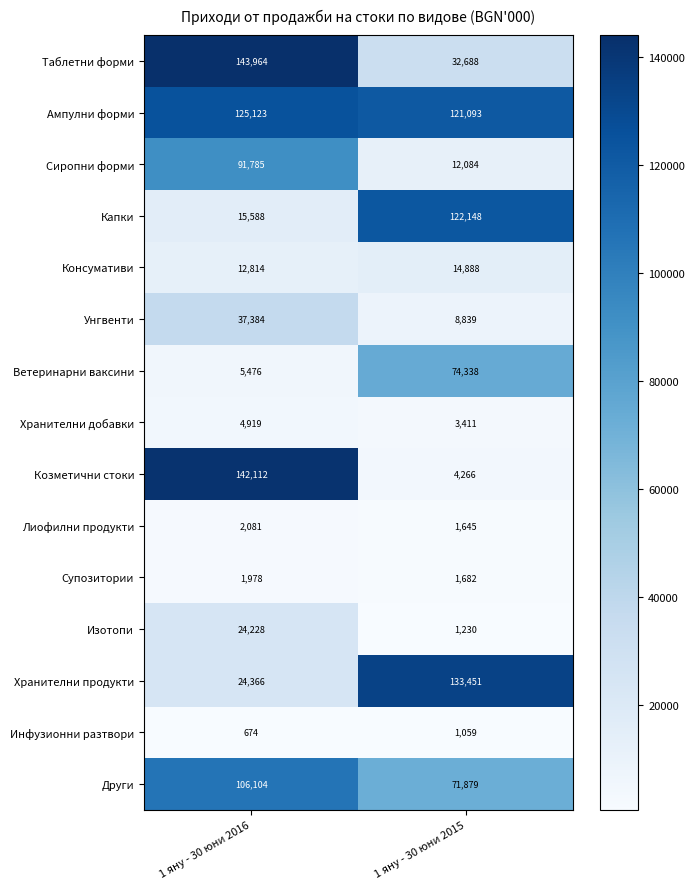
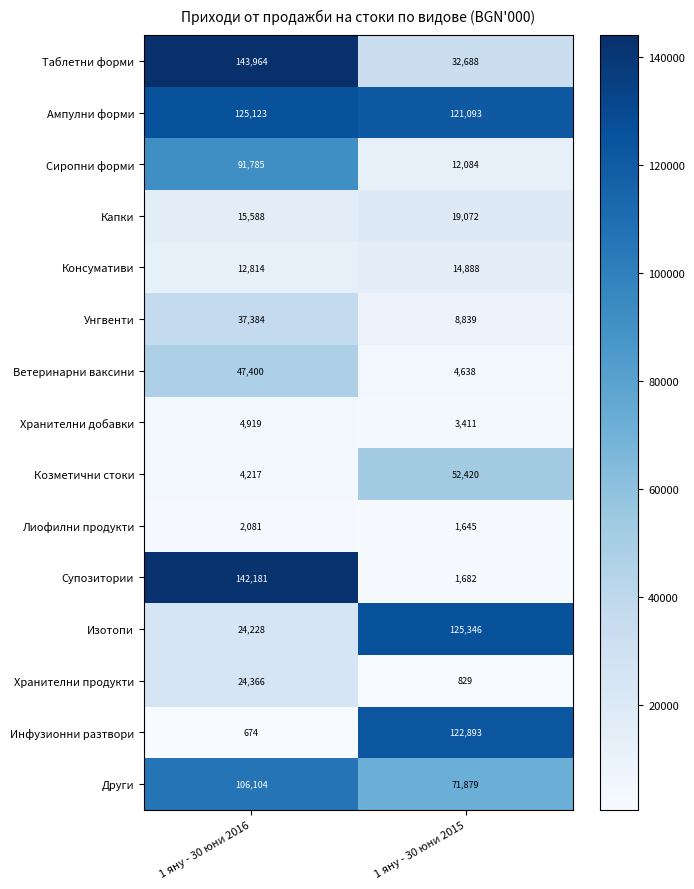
Капки, 1 яну - 30 юни 2015: 122,148 -> 19,072
Ветеринарни ваксини, 1 яну - 30 юни 2016: 5,476 -> 47,400
Ветеринарни ваксини, 1 яну - 30 юни 2015: 74,338 -> 4,638
Козметични стоки, 1 яну - 30 юни 2016: 142,112 -> 4,217
Козметични стоки, 1 яну - 30 юни 2015: 4,266 -> 52,420
Супозитории, 1 яну - 30 юни 2016: 1,978 -> 142,181
Изотопи, 1 яну - 30 юни 2015: 1,230 -> 125,346
Хранителни продукти, 1 яну - 30 юни 2015: 133,451 -> 829
Инфузионни разтвори, 1 яну - 30 юни 2015: 1,059 -> 122,893
